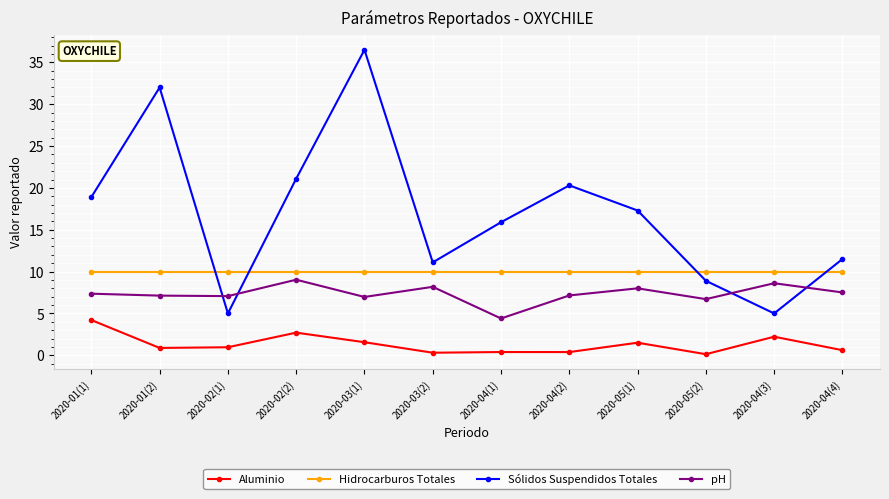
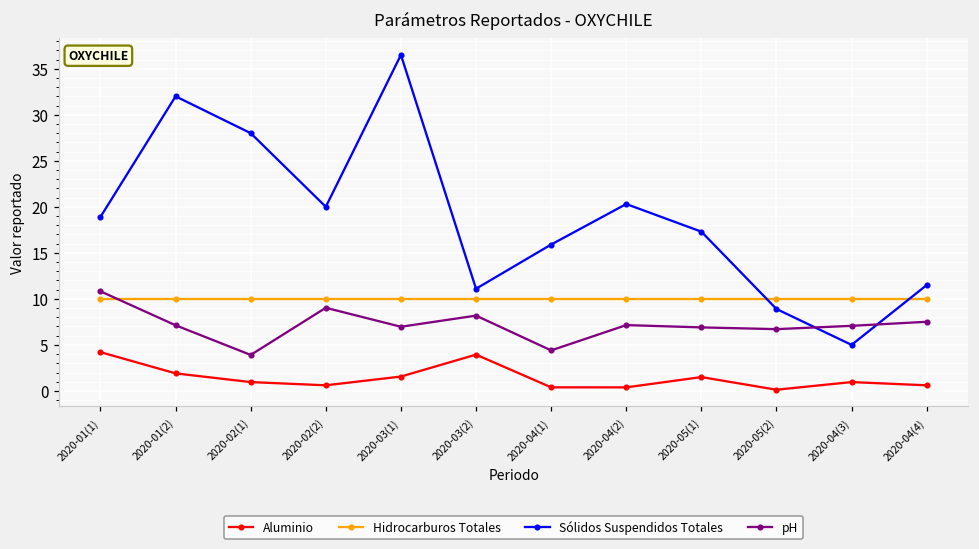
pH, 2020-01(1): 7 -> 11
Aluminio, 2020-01(2): 1 -> 2
Sólidos Suspendidos Totales, 2020-02(1): 5 -> 28
pH, 2020-02(1): 7 -> 4
Aluminio, 2020-02(2): 3 -> 1
Sólidos Suspendidos Totales, 2020-02(2): 21 -> 20
Aluminio, 2020-03(2): 0 -> 4
pH, 2020-05(1): 8 -> 7
Aluminio, 2020-04(3): 2 -> 1
pH, 2020-04(3): 9 -> 7
